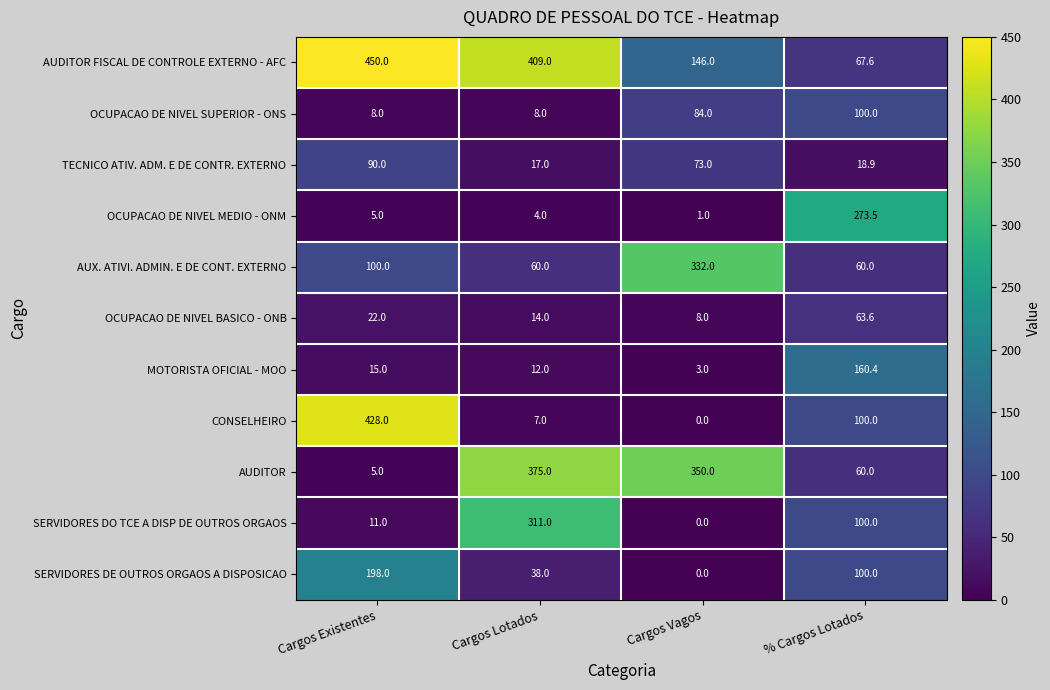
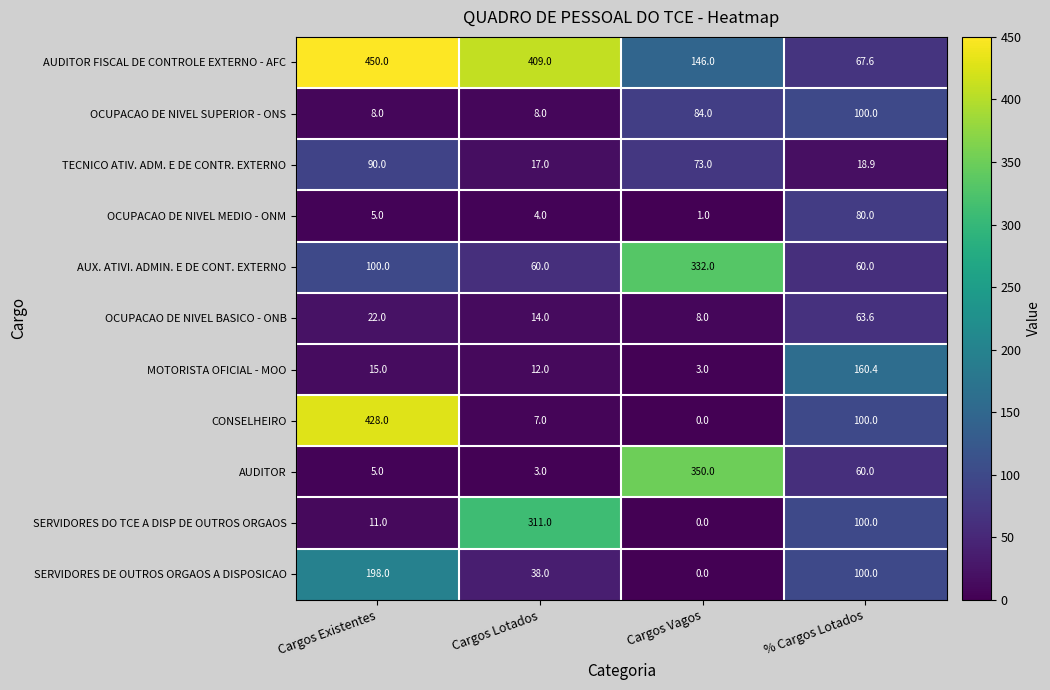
OCUPACAO DE NIVEL MEDIO - ONM, % Cargos Lotados: 273.5 -> 80.0
AUDITOR, Cargos Lotados: 375.0 -> 3.0
